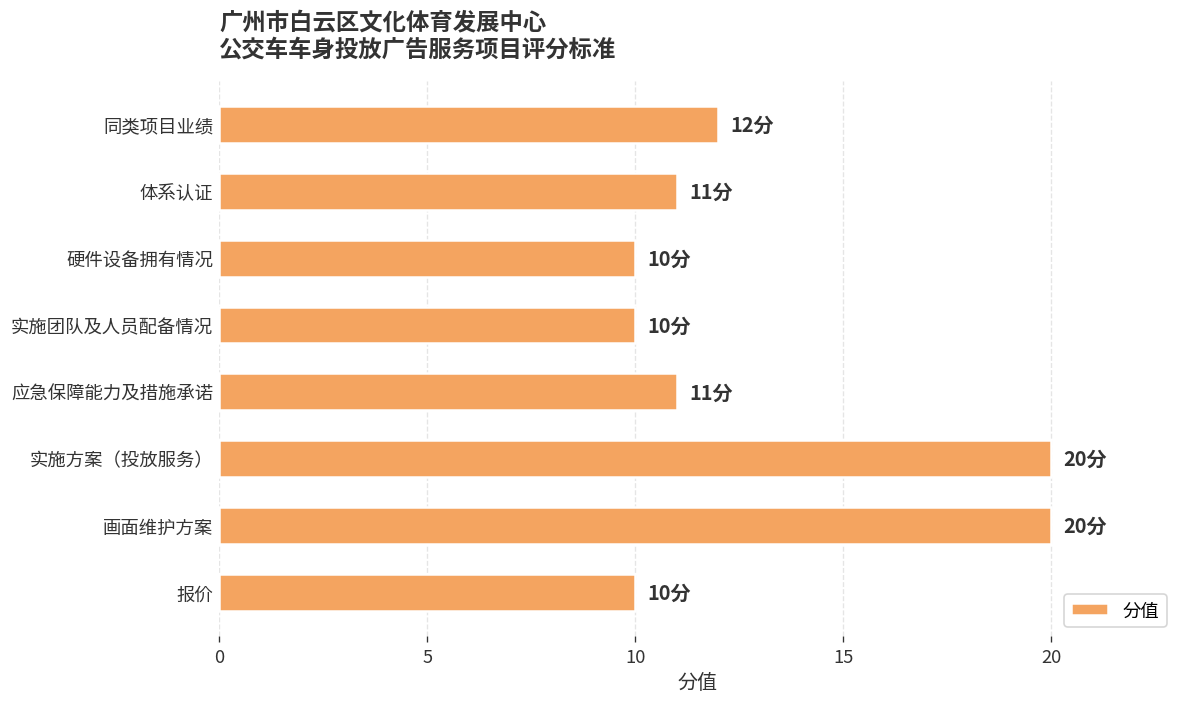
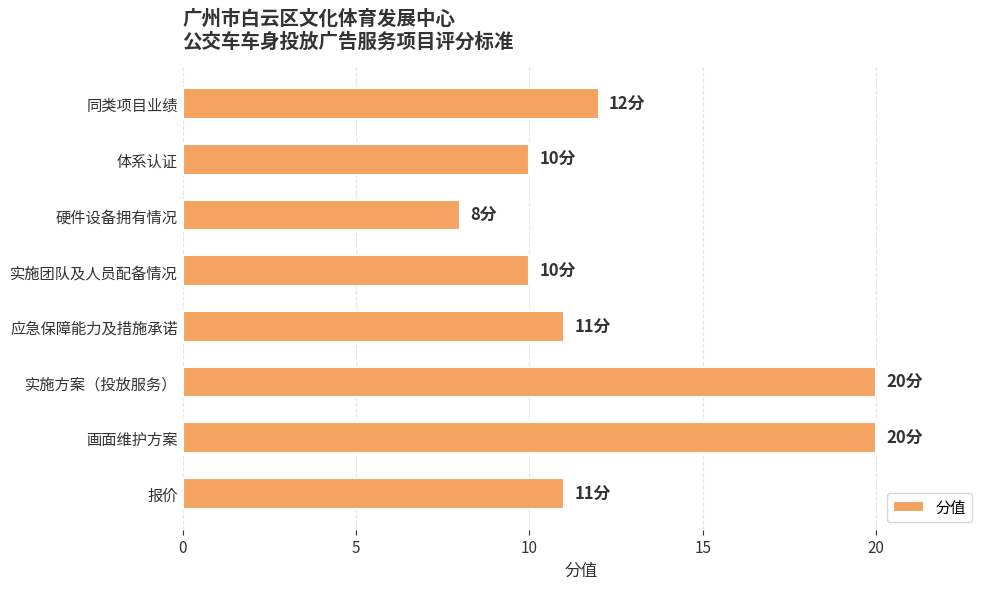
体系认证: 11分 -> 10分
硬件设备拥有情况: 10分 -> 8分
报价: 10分 -> 11分
